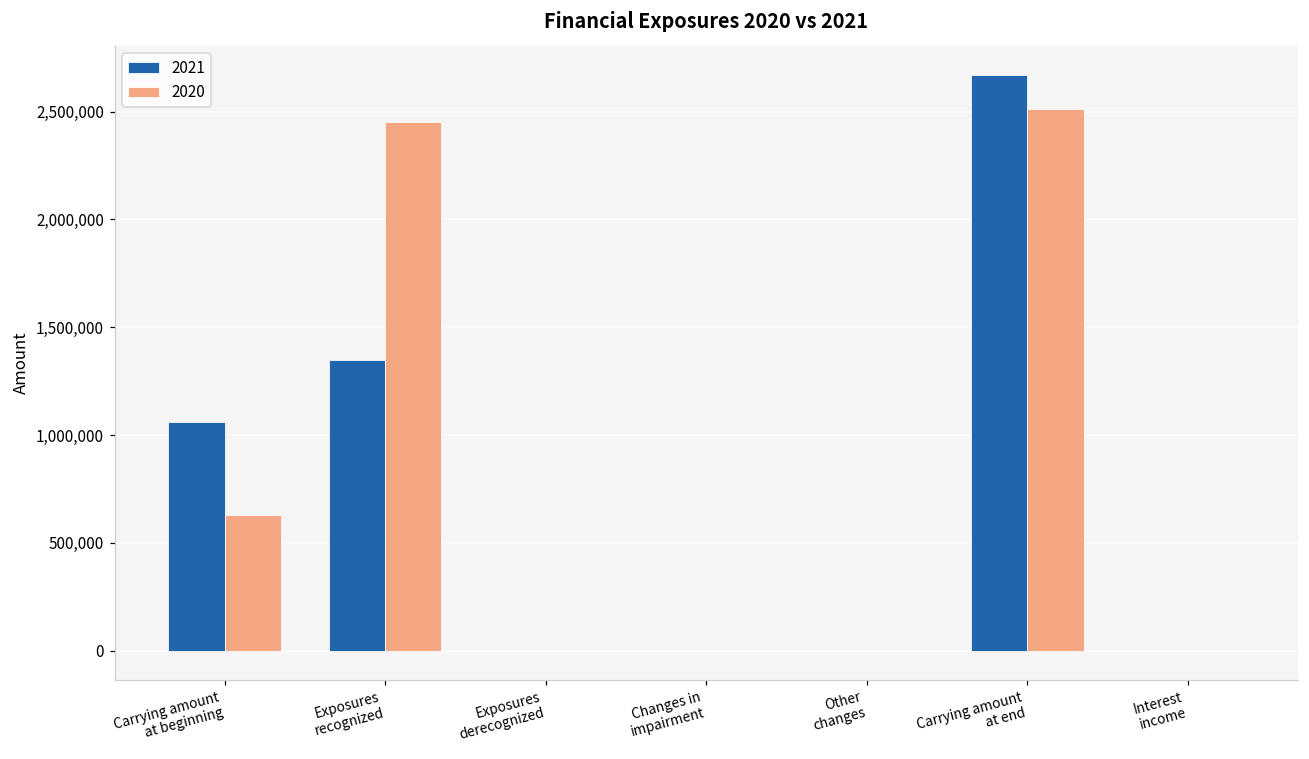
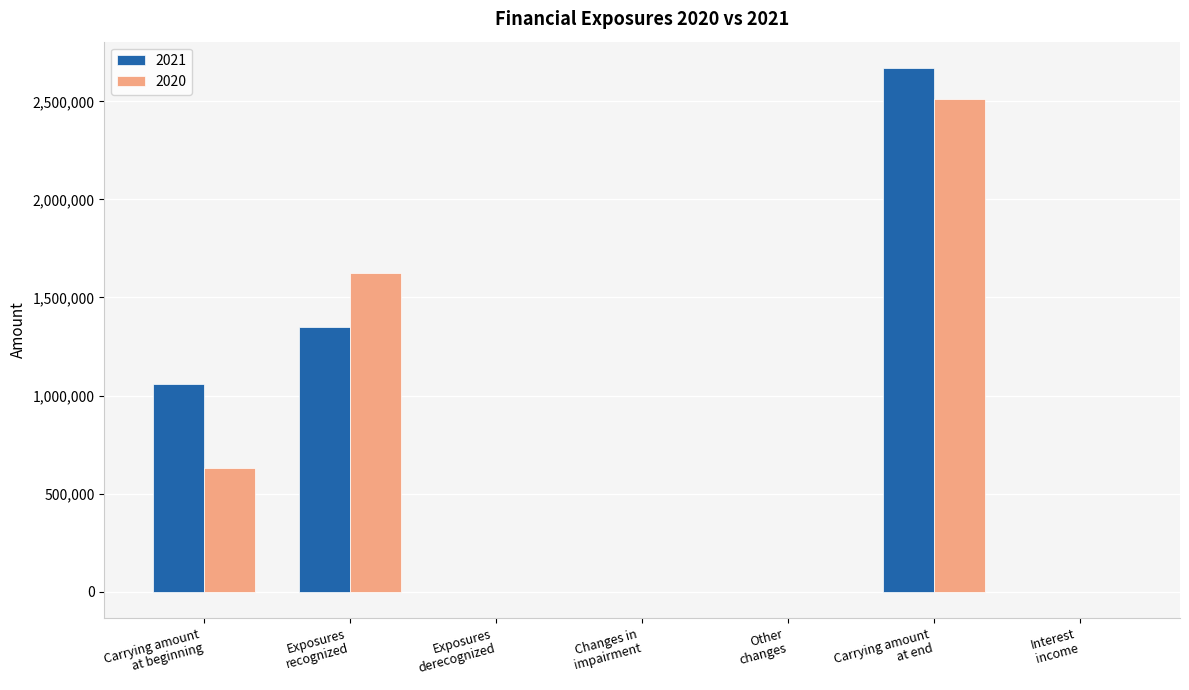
2020, Exposures recognized: 2,450,000 -> 1,630,000
